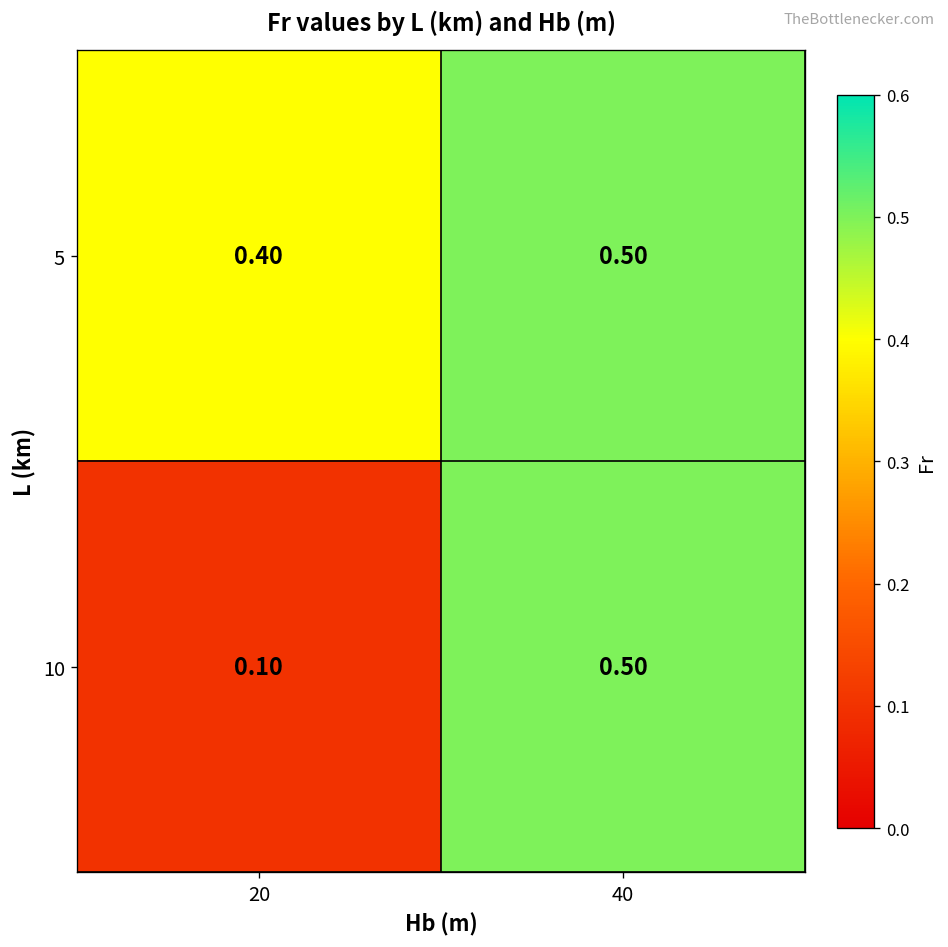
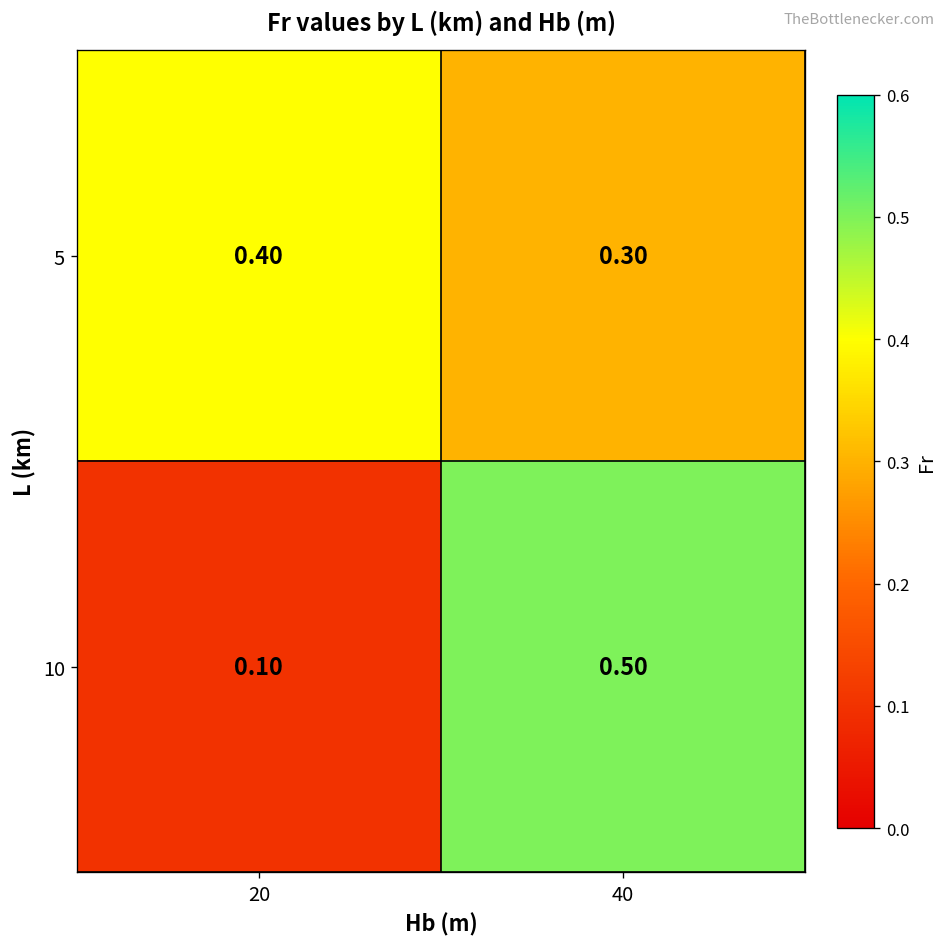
5, 40: 0.50 -> 0.30
